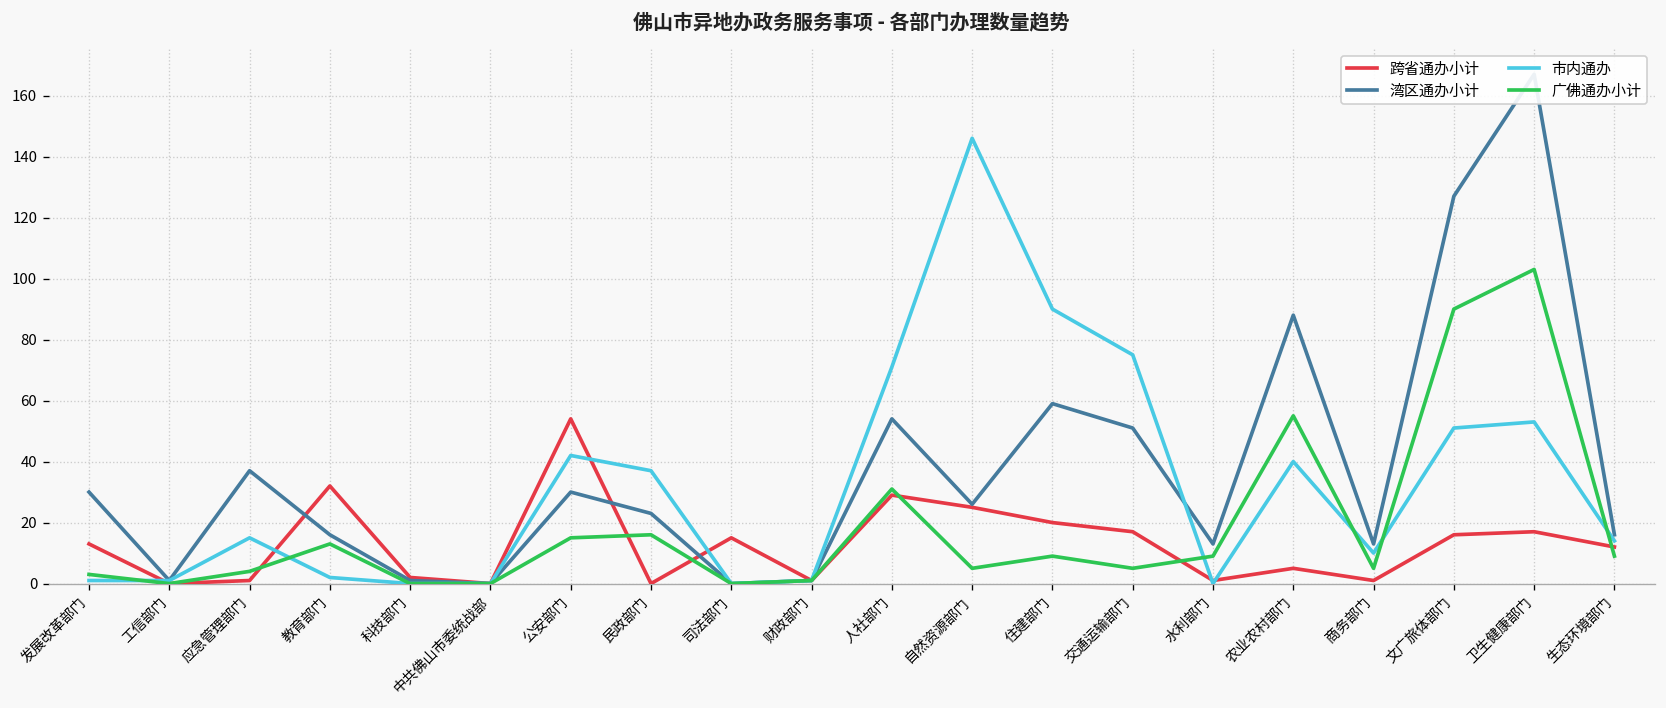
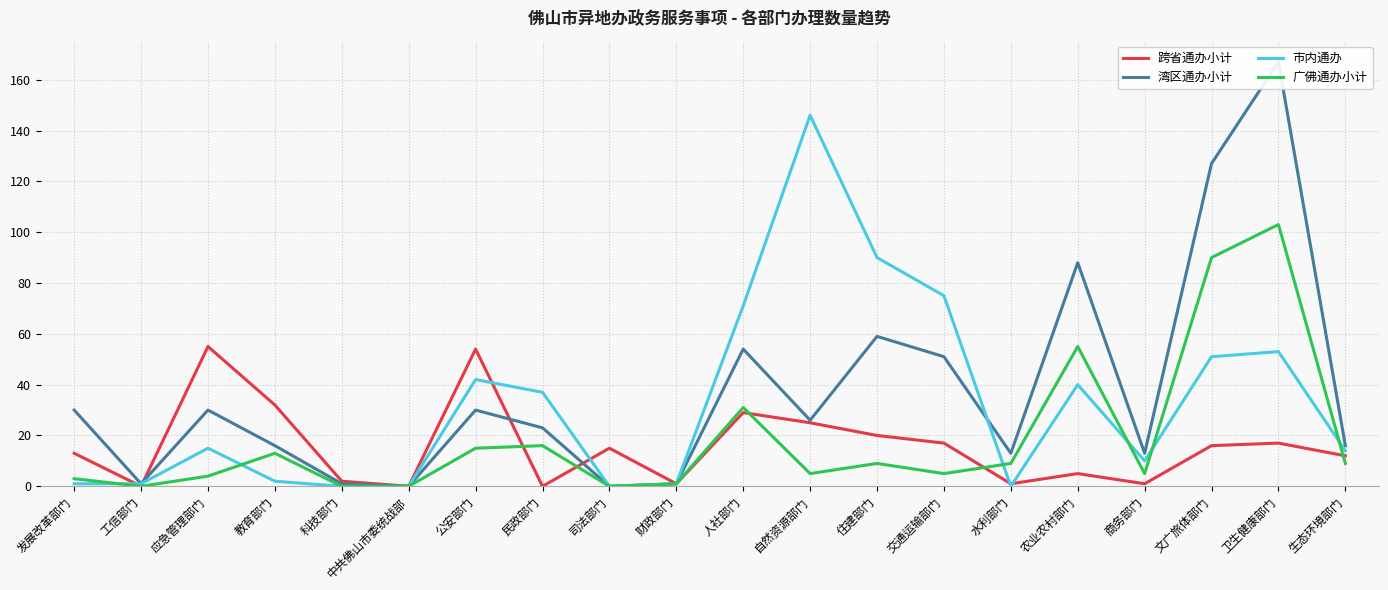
跨省通办小计, 应急管理部门: 1 -> 55
湾区通办小计, 应急管理部门: 37 -> 30
